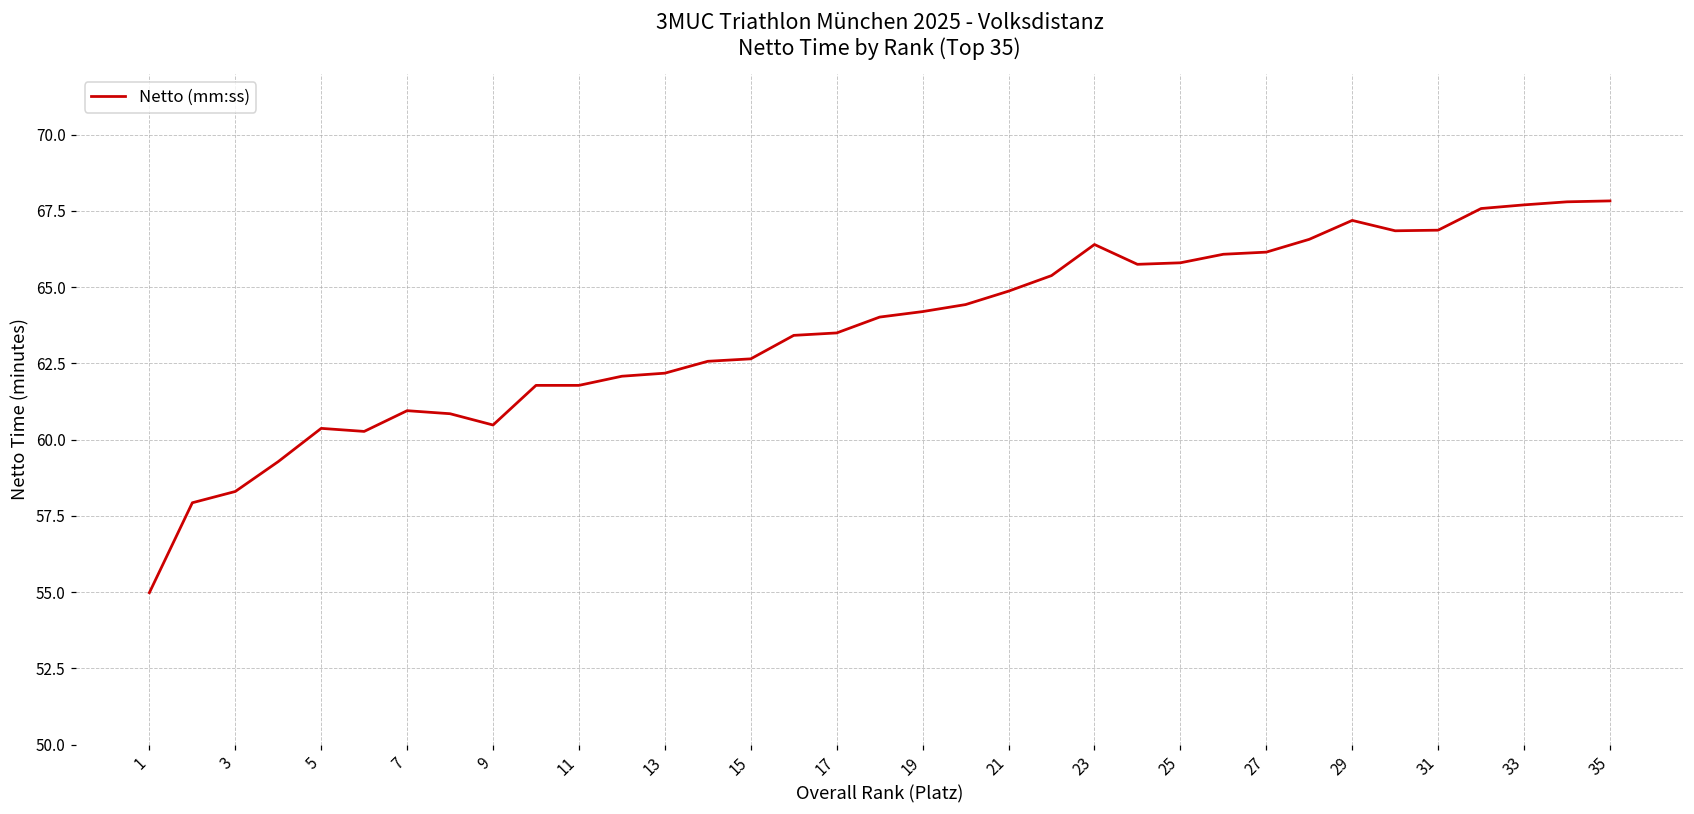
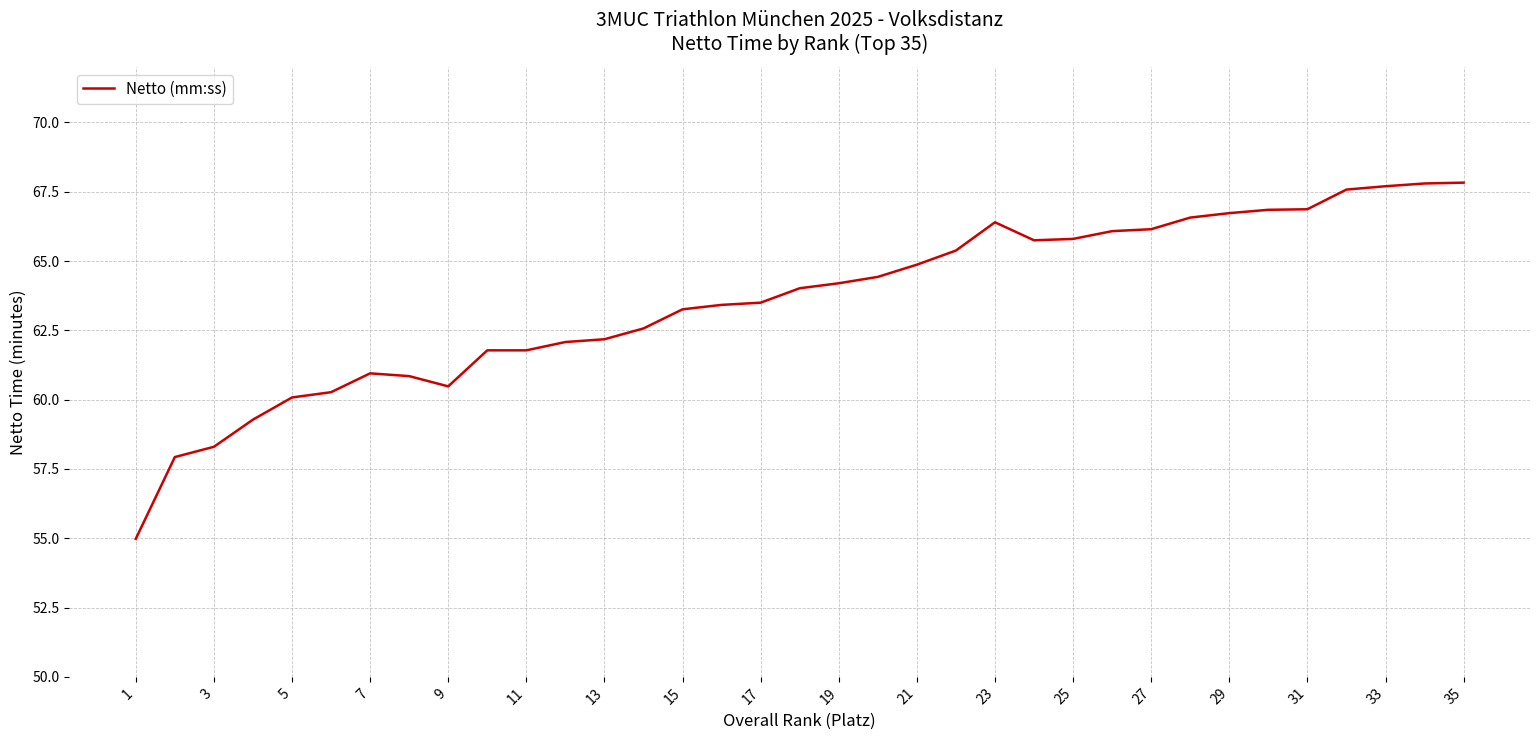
5: 60.4 -> 60.1
15: 62.7 -> 63.3
29: 67.2 -> 66.7
